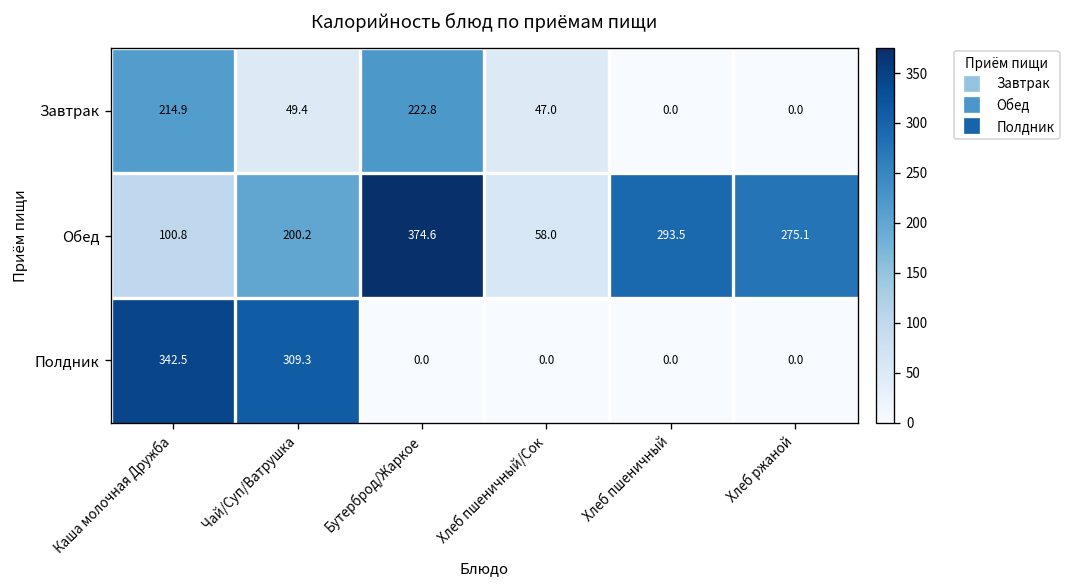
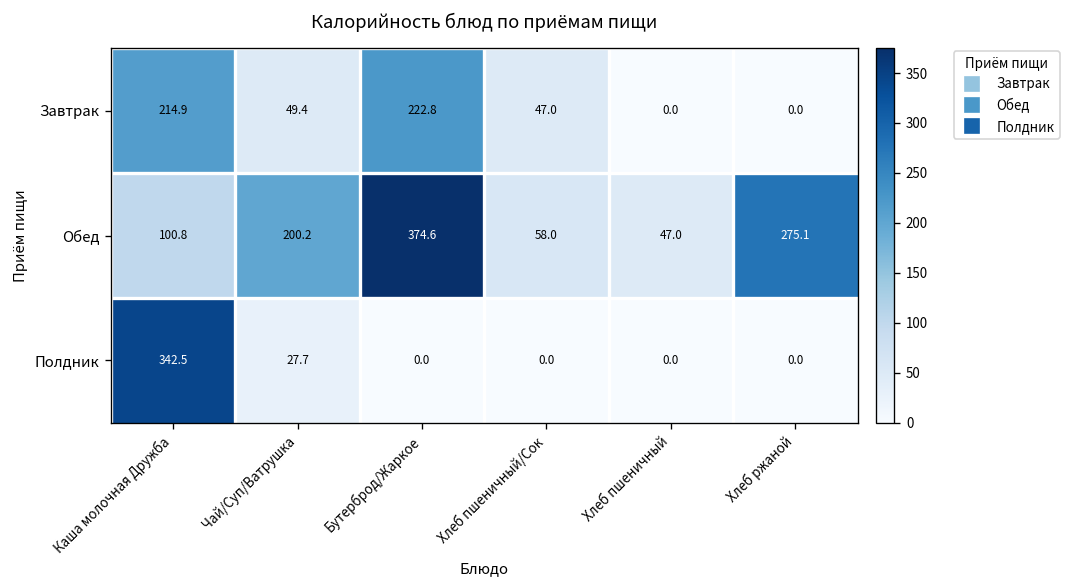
Обед, Хлеб пшеничный: 293.5 -> 47.0
Полдник, Чай/Суп/Ватрушка: 309.3 -> 27.7
